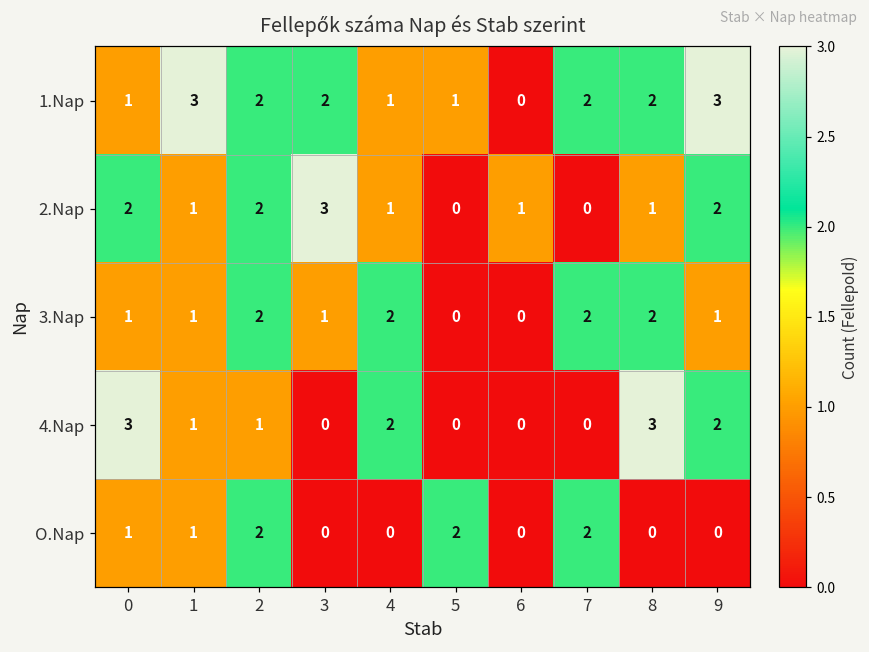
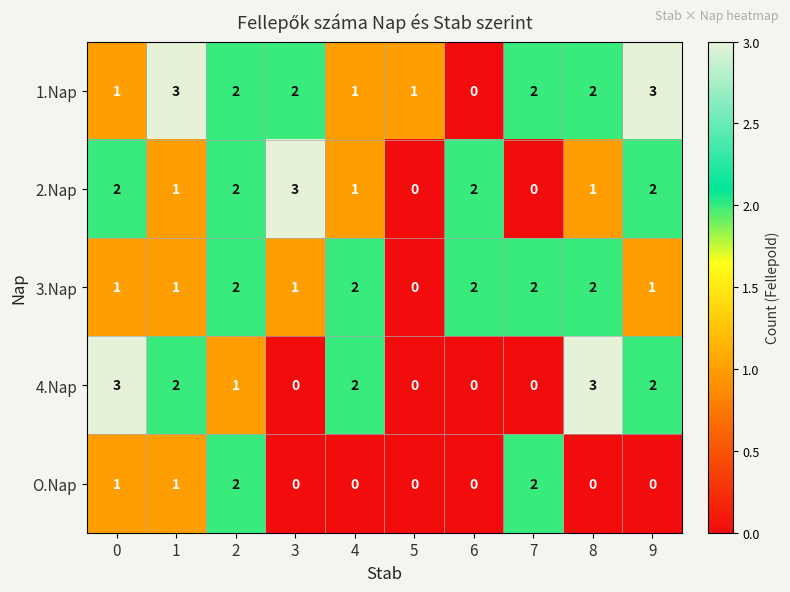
2.Nap, 6: 1 -> 2
3.Nap, 6: 0 -> 2
4.Nap, 1: 1 -> 2
O.Nap, 5: 2 -> 0
